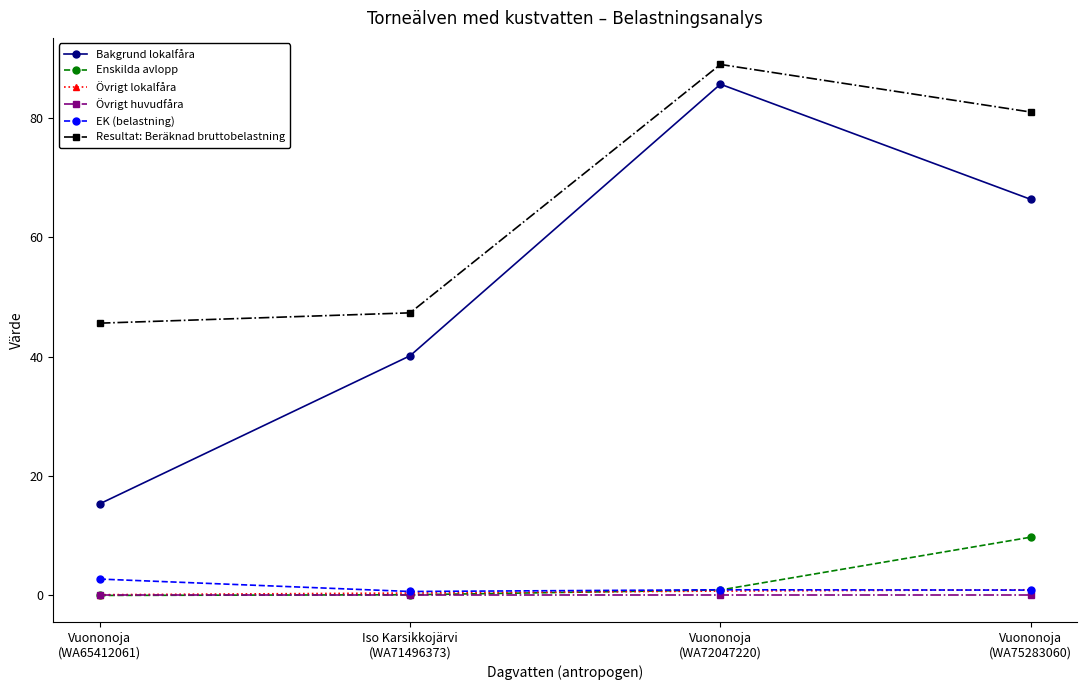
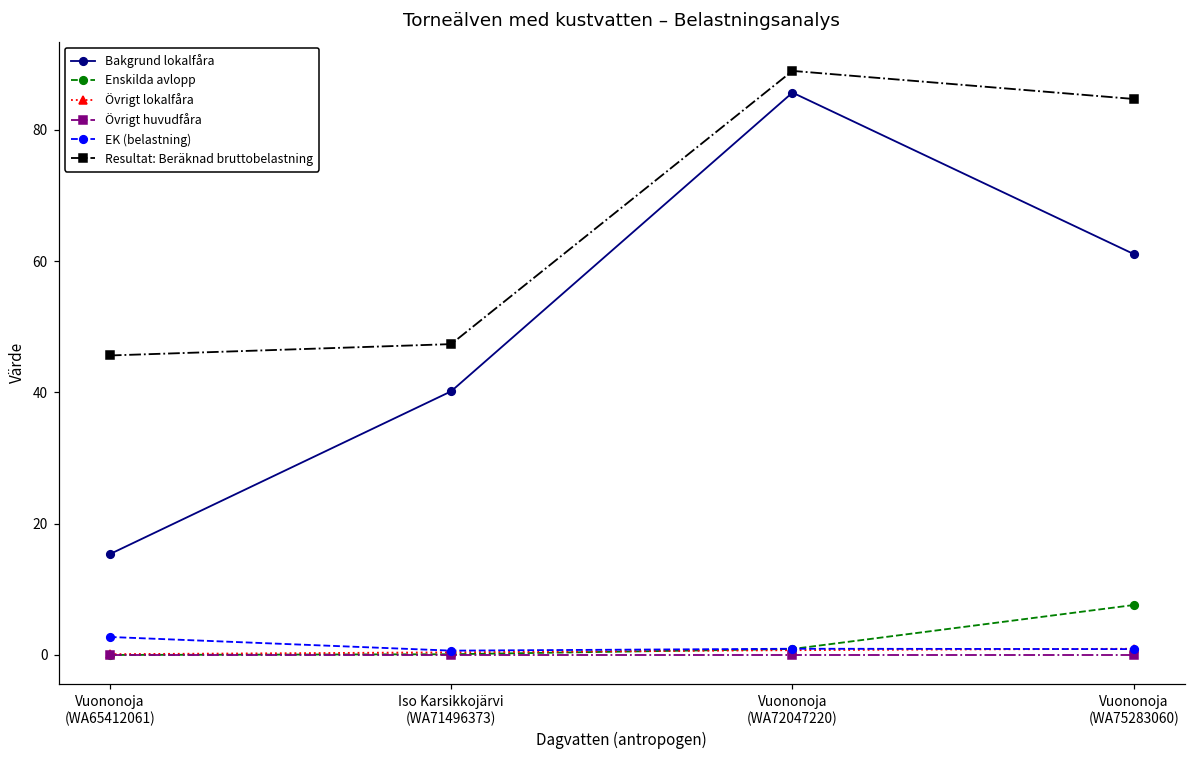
Bakgrund lokalfåra, Vuononoja (WA75283060): 66 -> 61
Enskilda avlopp, Vuononoja (WA75283060): 10 -> 8
Resultat: Beräknad bruttobelastning, Vuononoja (WA75283060): 81 -> 85
